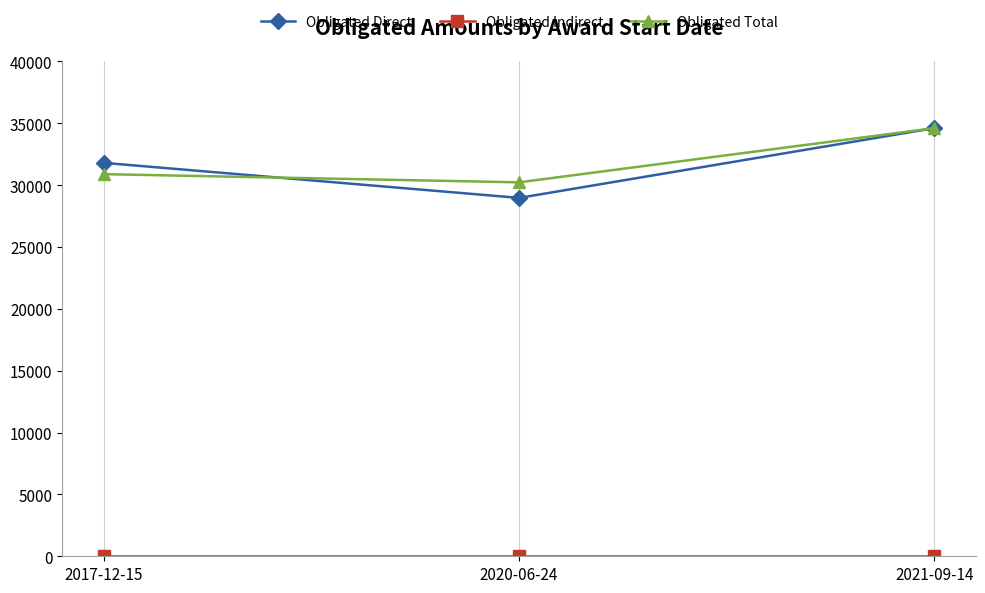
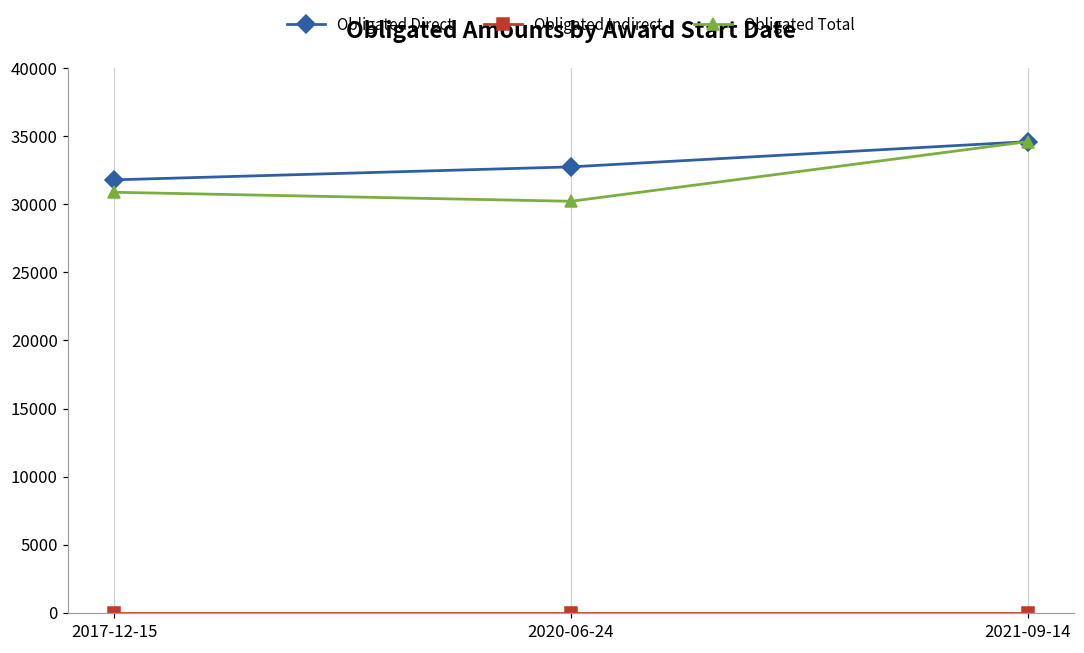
Obligated Direct, 2020-06-24: 29000 -> 32800
